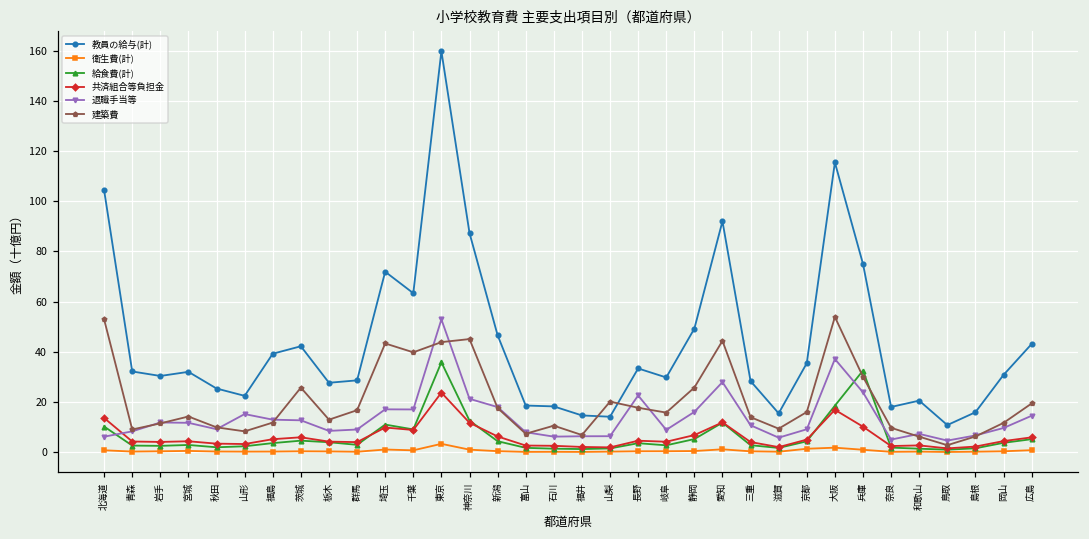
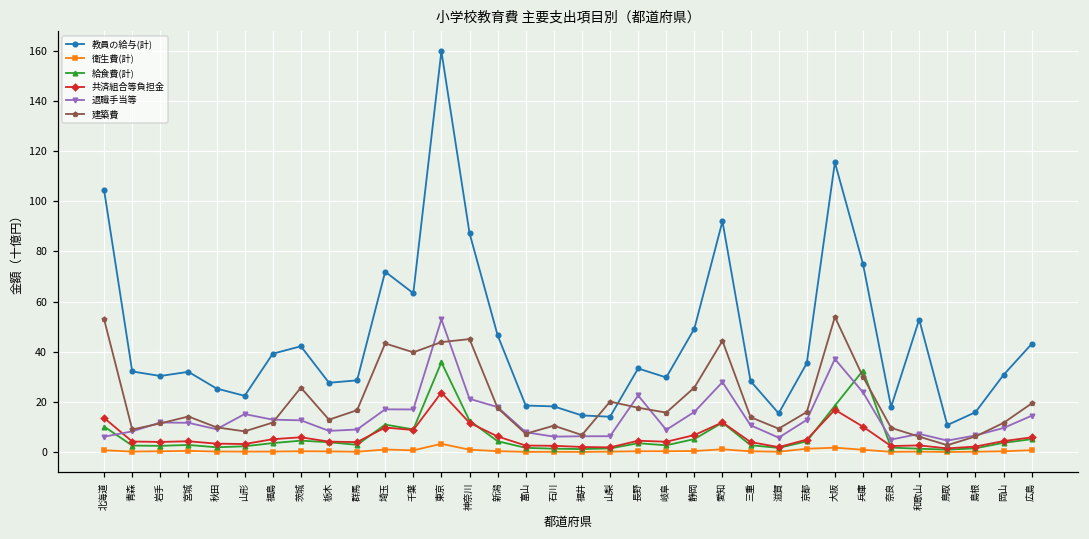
退職手当等, 京都: 9 -> 13
教員の給与(計), 和歌山: 21 -> 53
